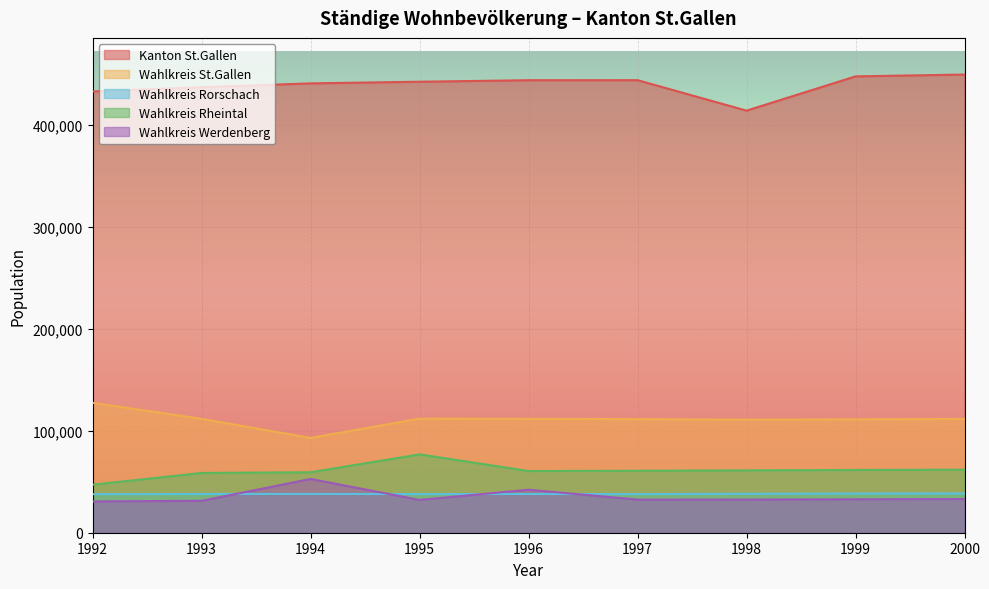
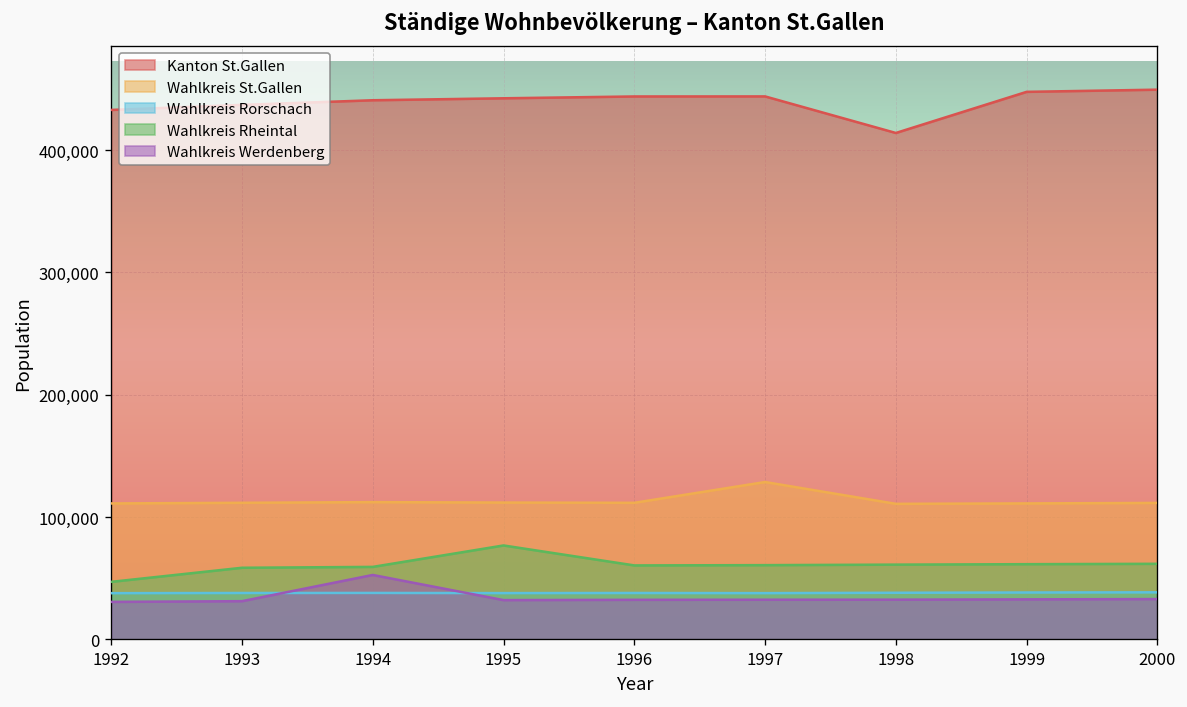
Wahlkreis St.Gallen, 1992: 127,000 -> 111,000
Wahlkreis St.Gallen, 1994: 93,000 -> 112,000
Wahlkreis Werdenberg, 1996: 42,000 -> 32,000
Wahlkreis St.Gallen, 1997: 111,000 -> 129,000
